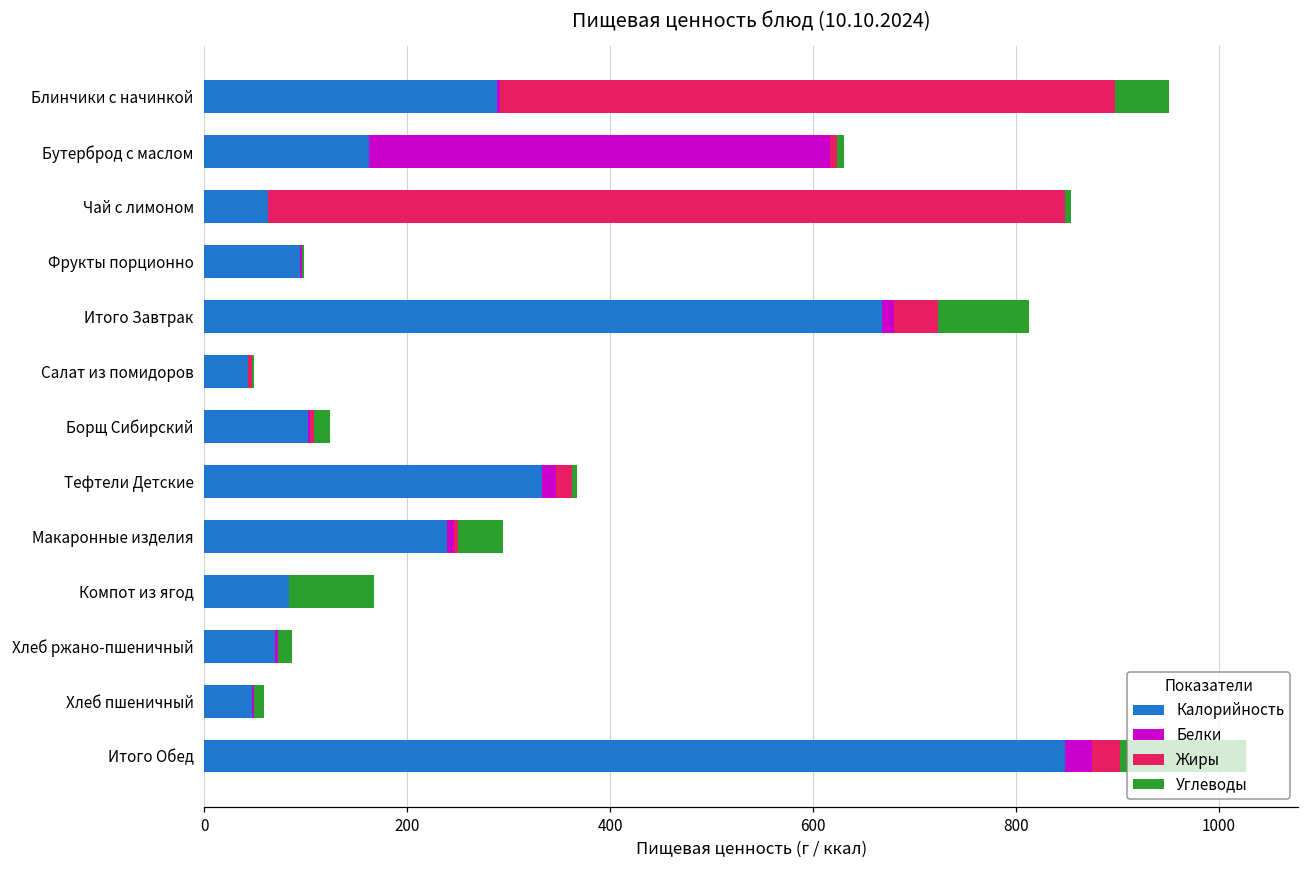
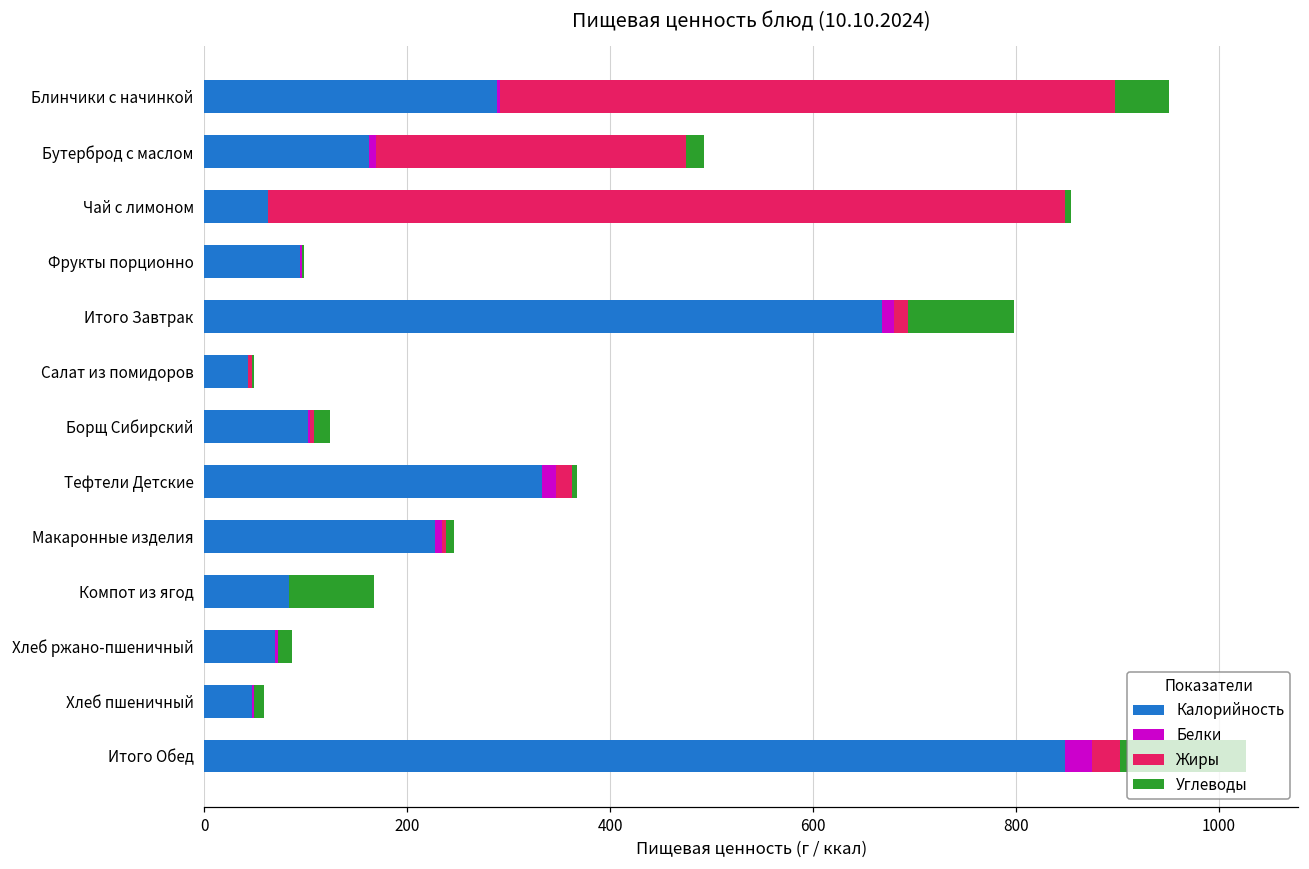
Белки, Бутерброд с маслом: 450 -> 10
Жиры, Бутерброд с маслом: 10 -> 310
Углеводы, Бутерброд с маслом: 10 -> 20
Жиры, Итого Завтрак: 40 -> 10
Углеводы, Итого Завтрак: 90 -> 100
Калорийность, Макаронные изделия: 240 -> 230
Углеводы, Макаронные изделия: 40 -> 10
